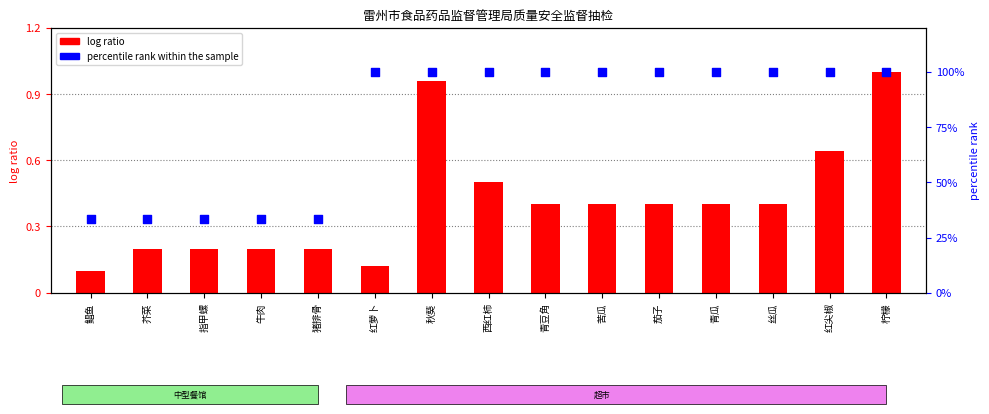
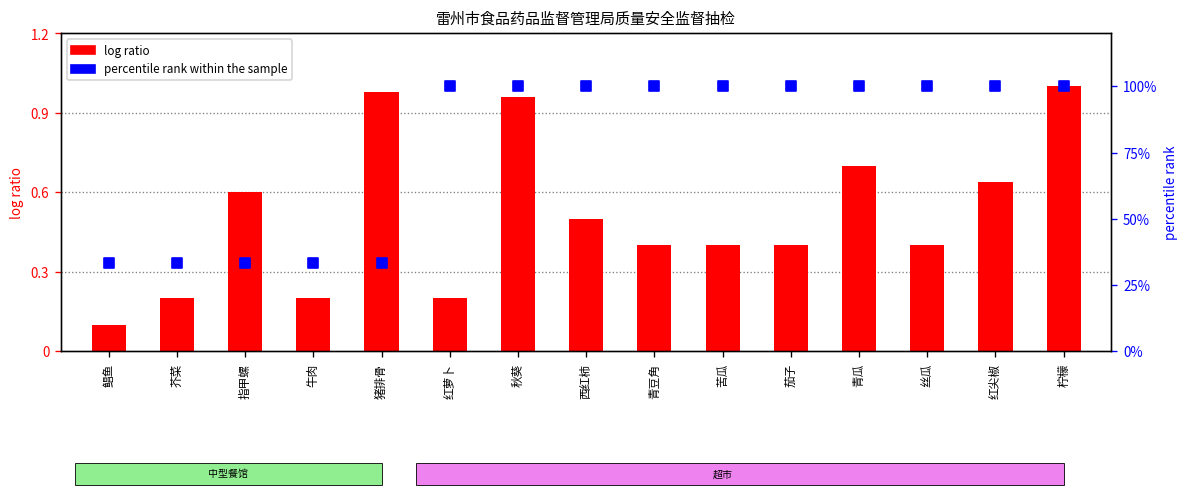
log ratio, 指甲螺: 0.20 -> 0.60
log ratio, 猪排骨: 0.20 -> 0.98
log ratio, 红萝卜: 0.12 -> 0.20
log ratio, 青瓜: 0.40 -> 0.70
